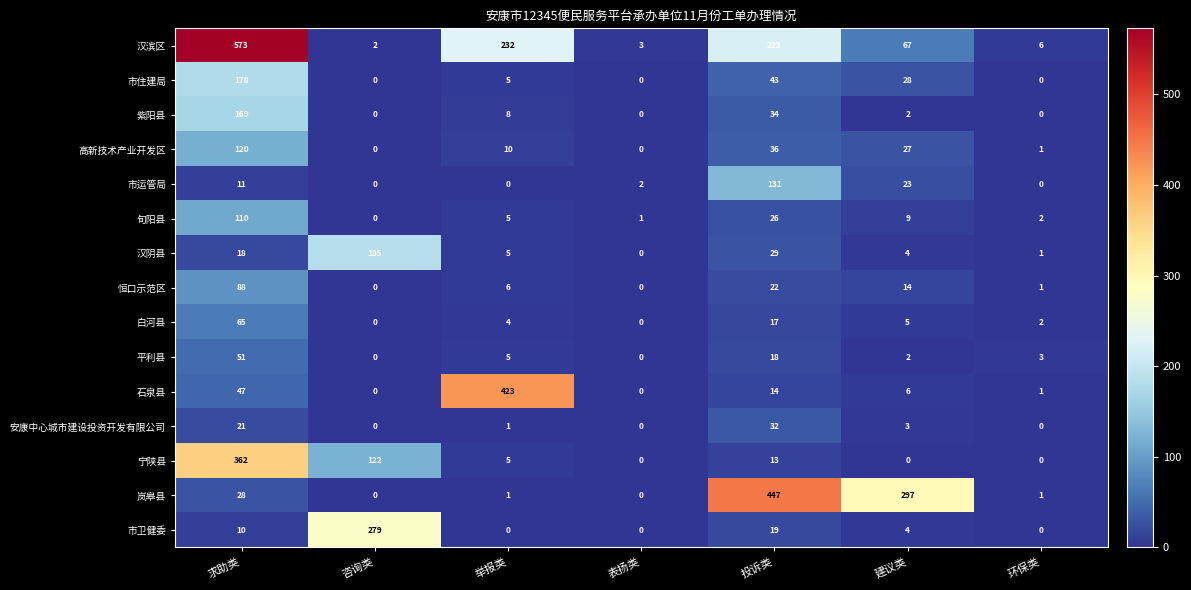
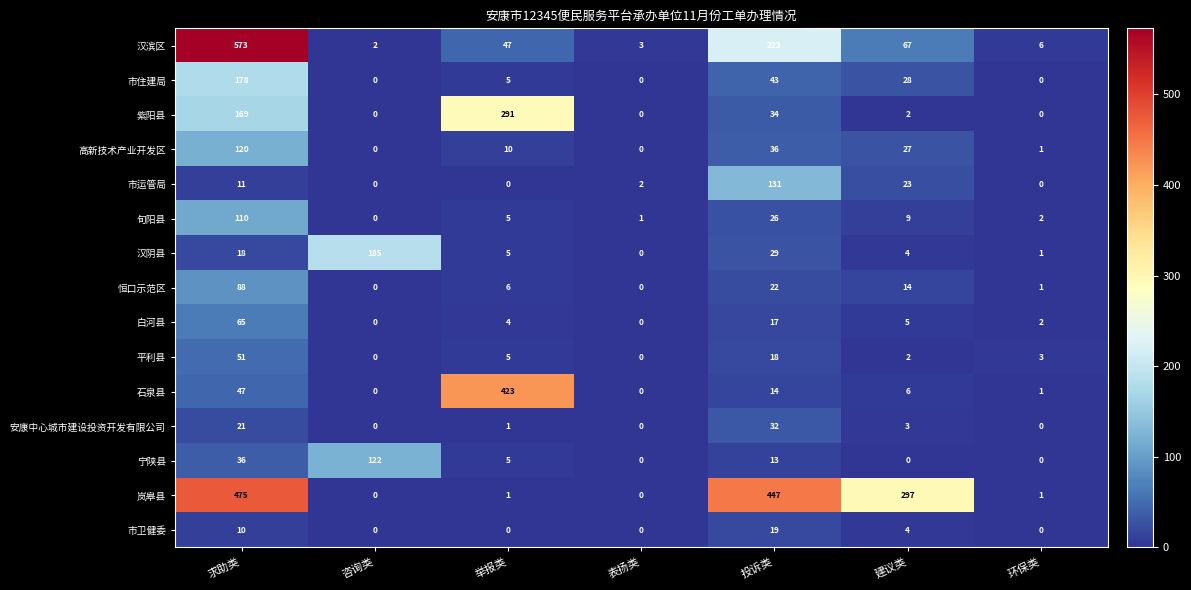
汉滨区, 举报类: 232 -> 47
紫阳县, 举报类: 8 -> 291
宁陕县, 求助类: 362 -> 36
岚皋县, 求助类: 28 -> 475
市卫健委, 咨询类: 279 -> 0
